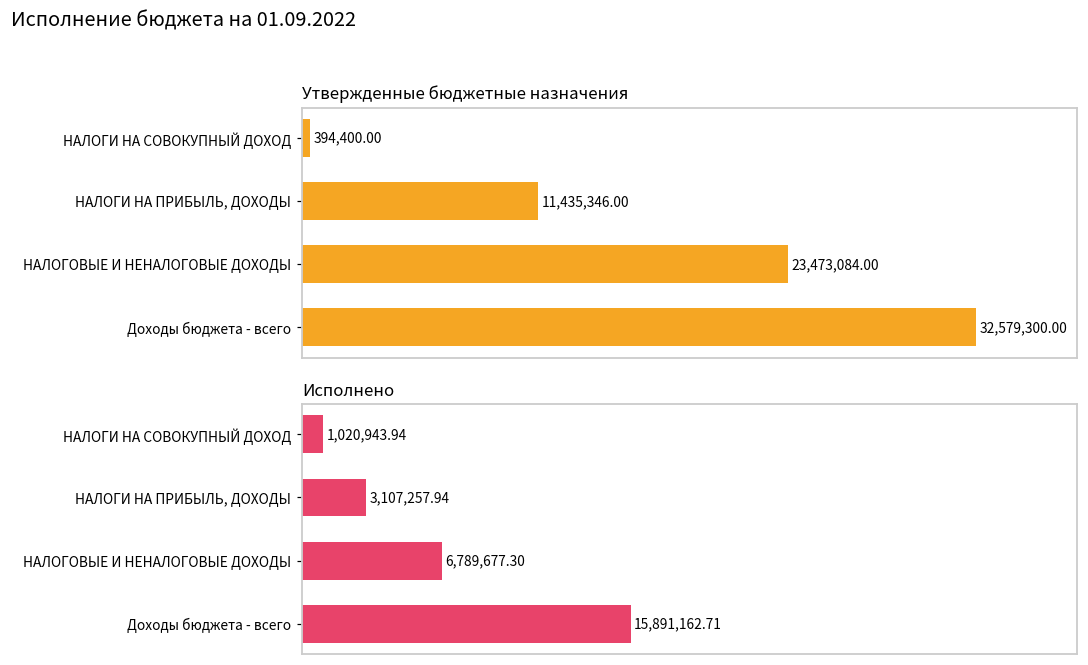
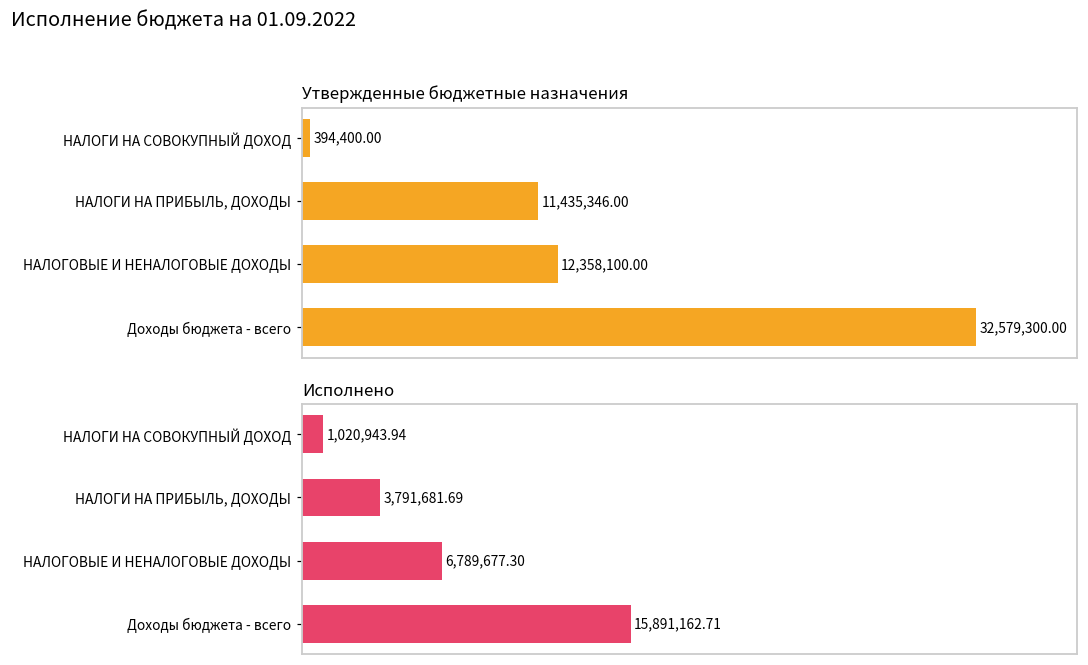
Утвержденные бюджетные назначения, НАЛОГОВЫЕ И НЕНАЛОГОВЫЕ ДОХОДЫ: 23,473,084.00 -> 12,358,100.00
Исполнено, НАЛОГИ НА ПРИБЫЛЬ, ДОХОДЫ: 3,107,257.94 -> 3,791,681.69
